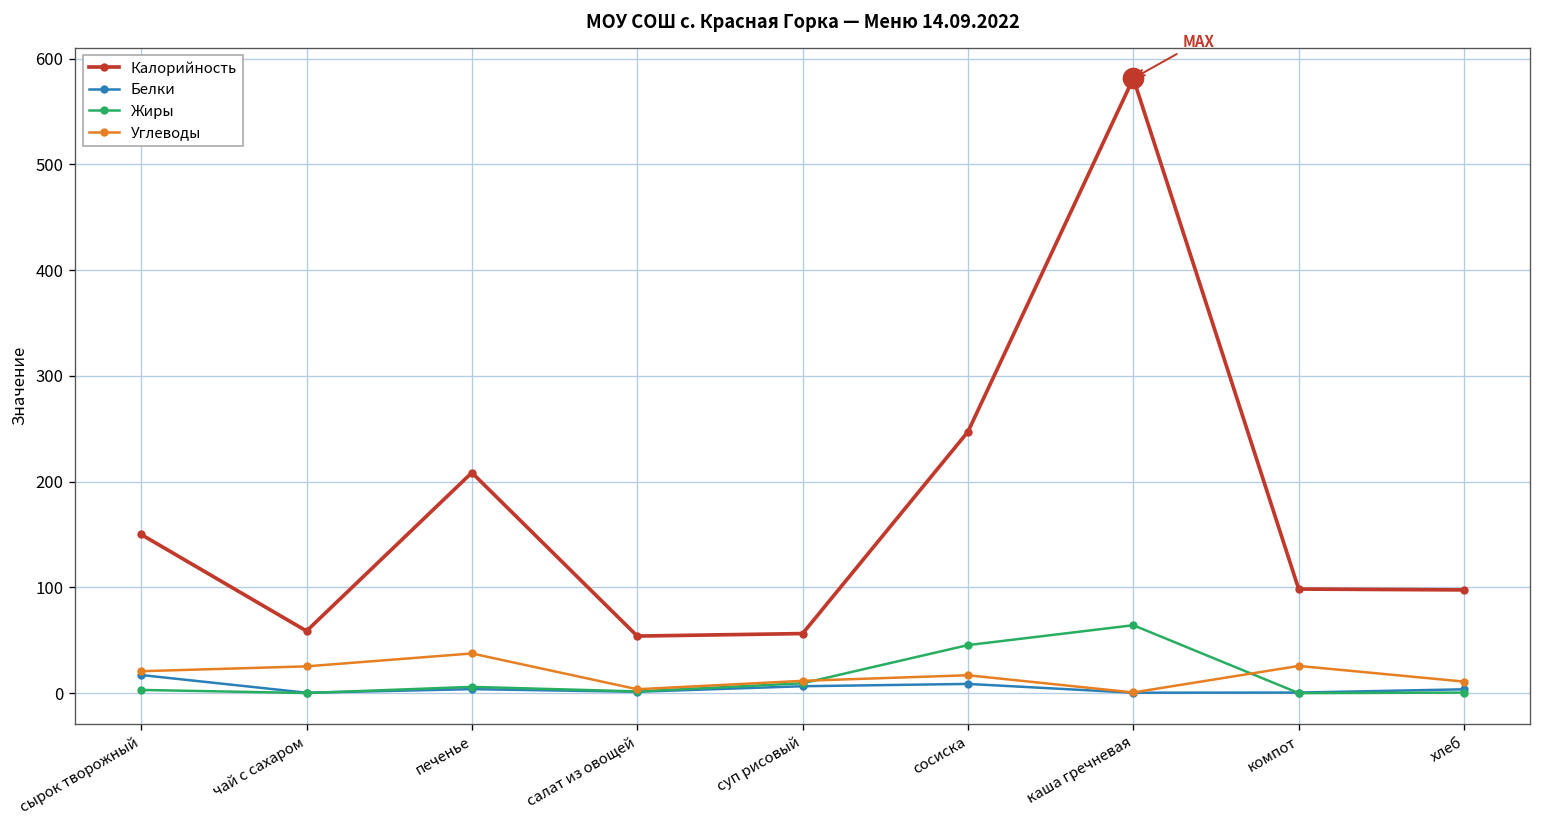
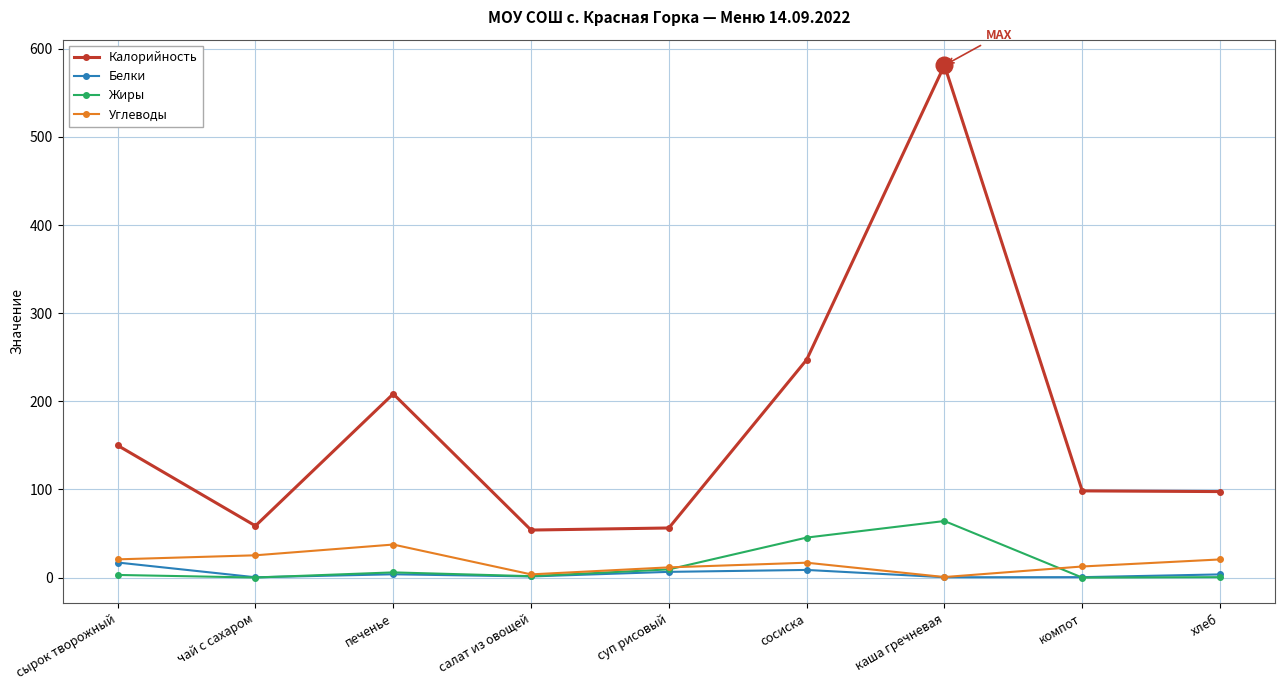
Углеводы, компот: 30 -> 10
Углеводы, хлеб: 10 -> 20
